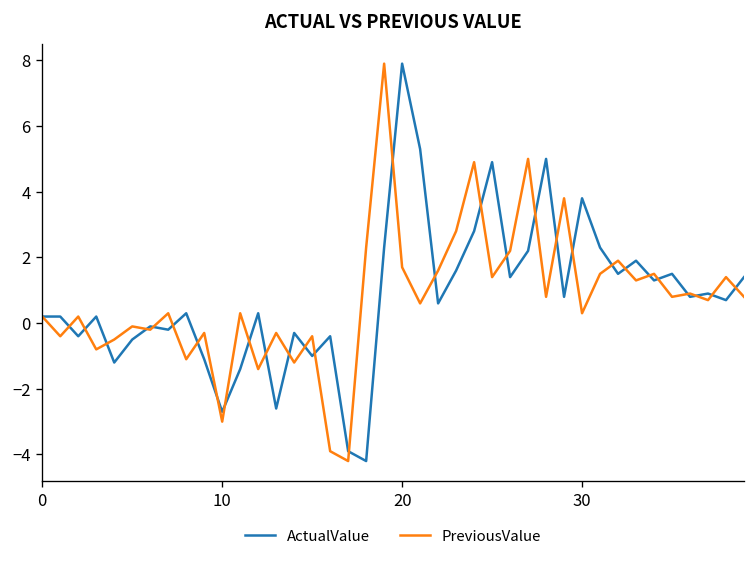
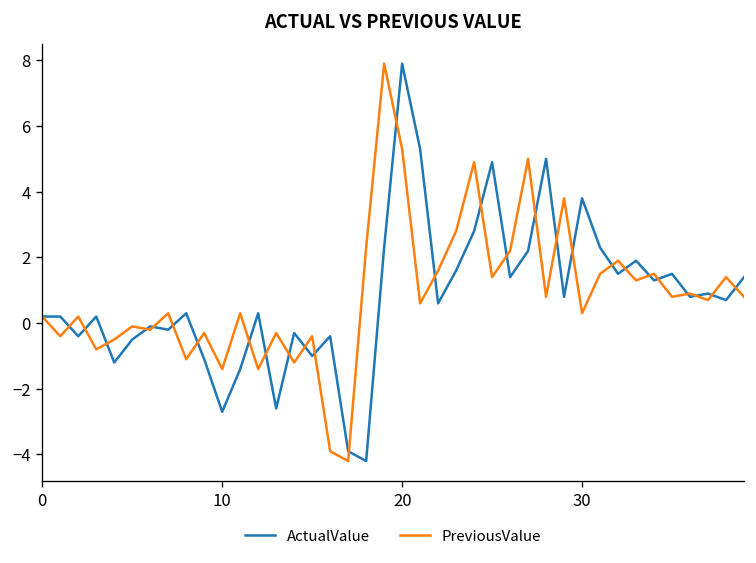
PreviousValue, 10: -3.0 -> -1.4
PreviousValue, 20: 1.7 -> 5.3
